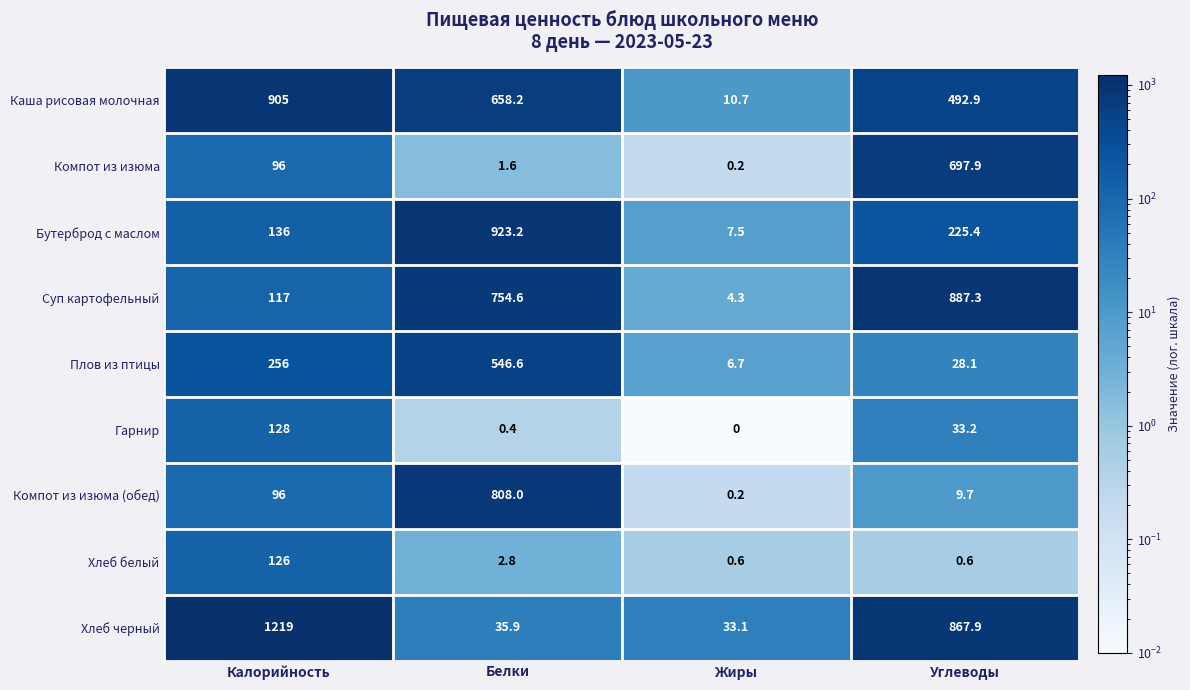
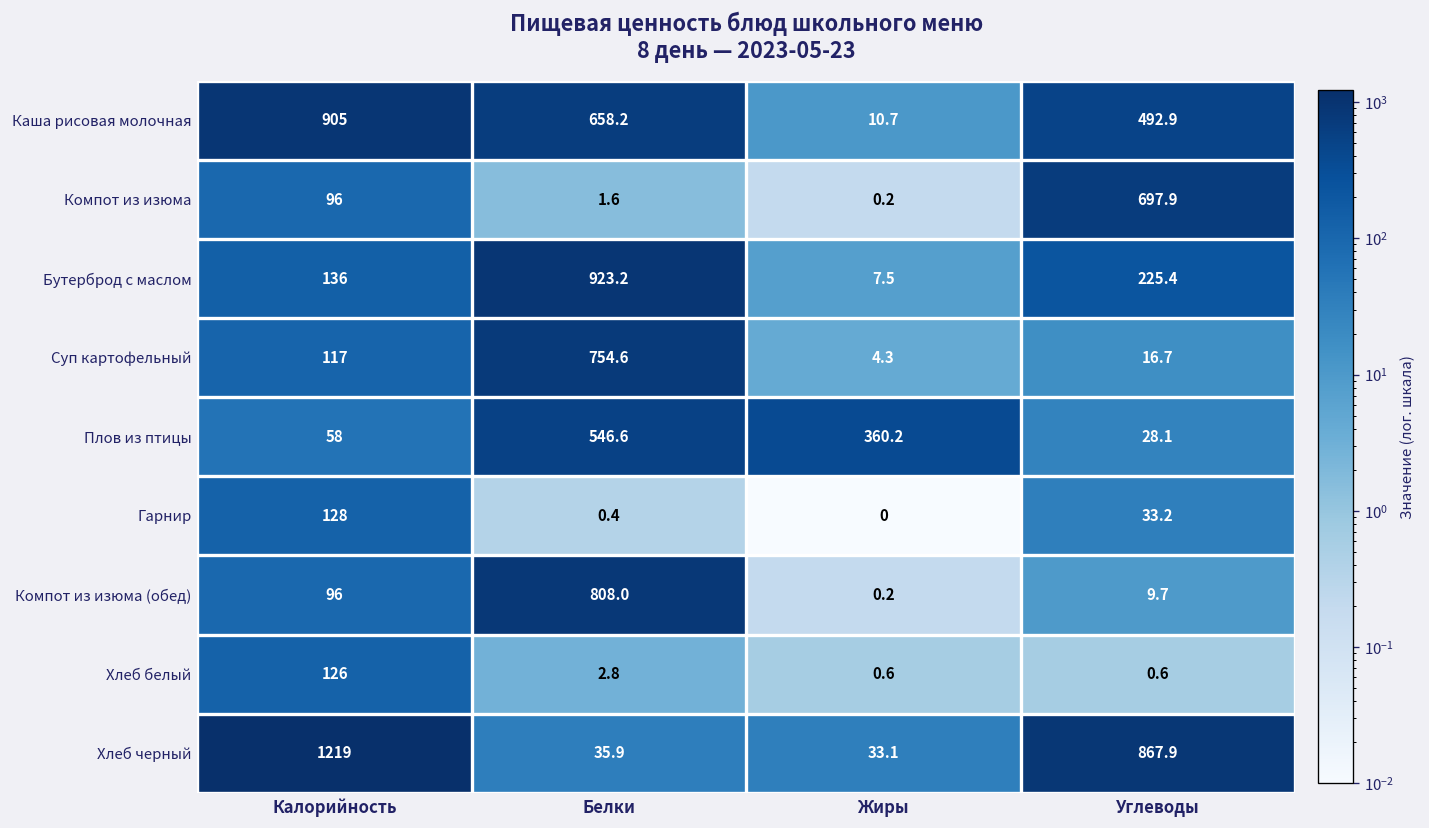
Суп картофельный, Углеводы: 887.3 -> 16.7
Плов из птицы, Калорийность: 256 -> 58
Плов из птицы, Жиры: 6.7 -> 360.2
